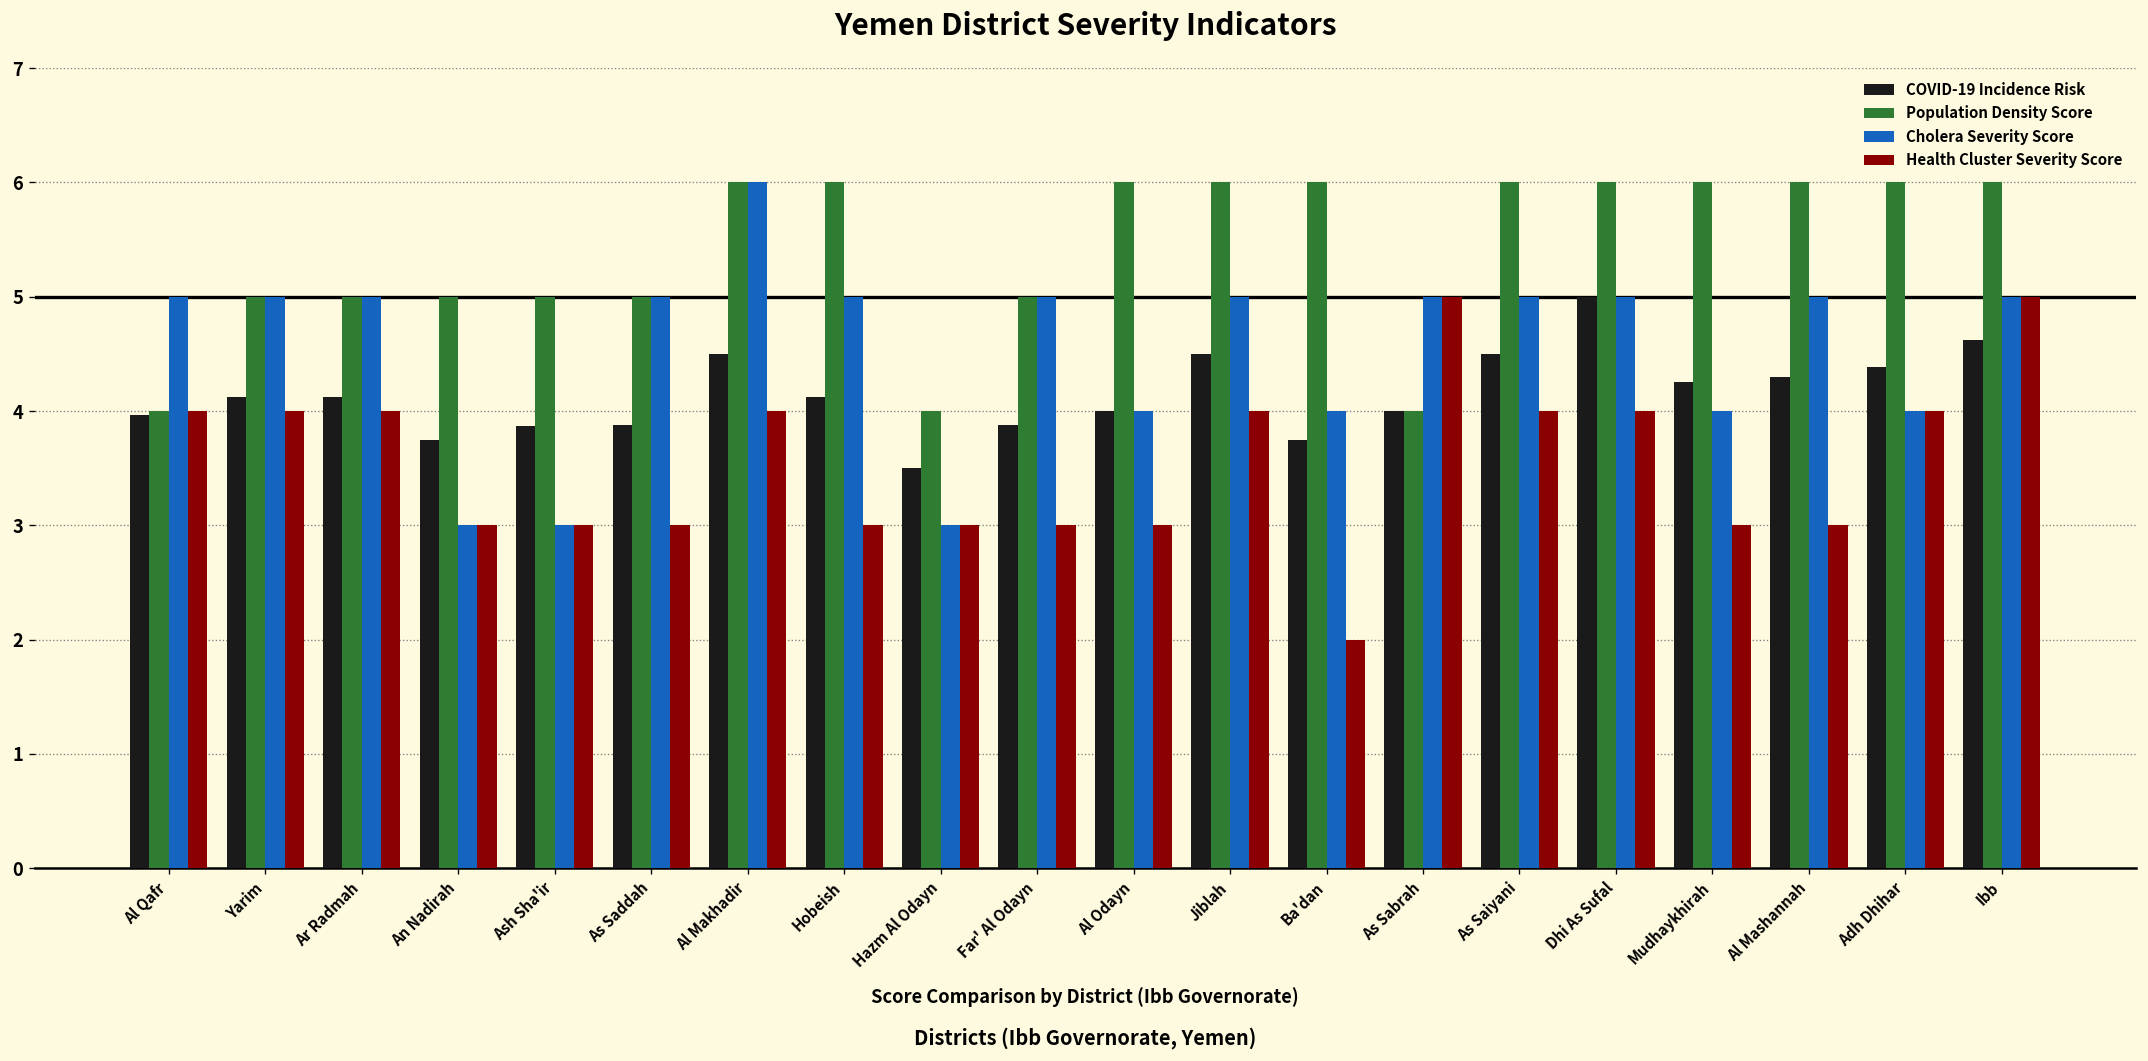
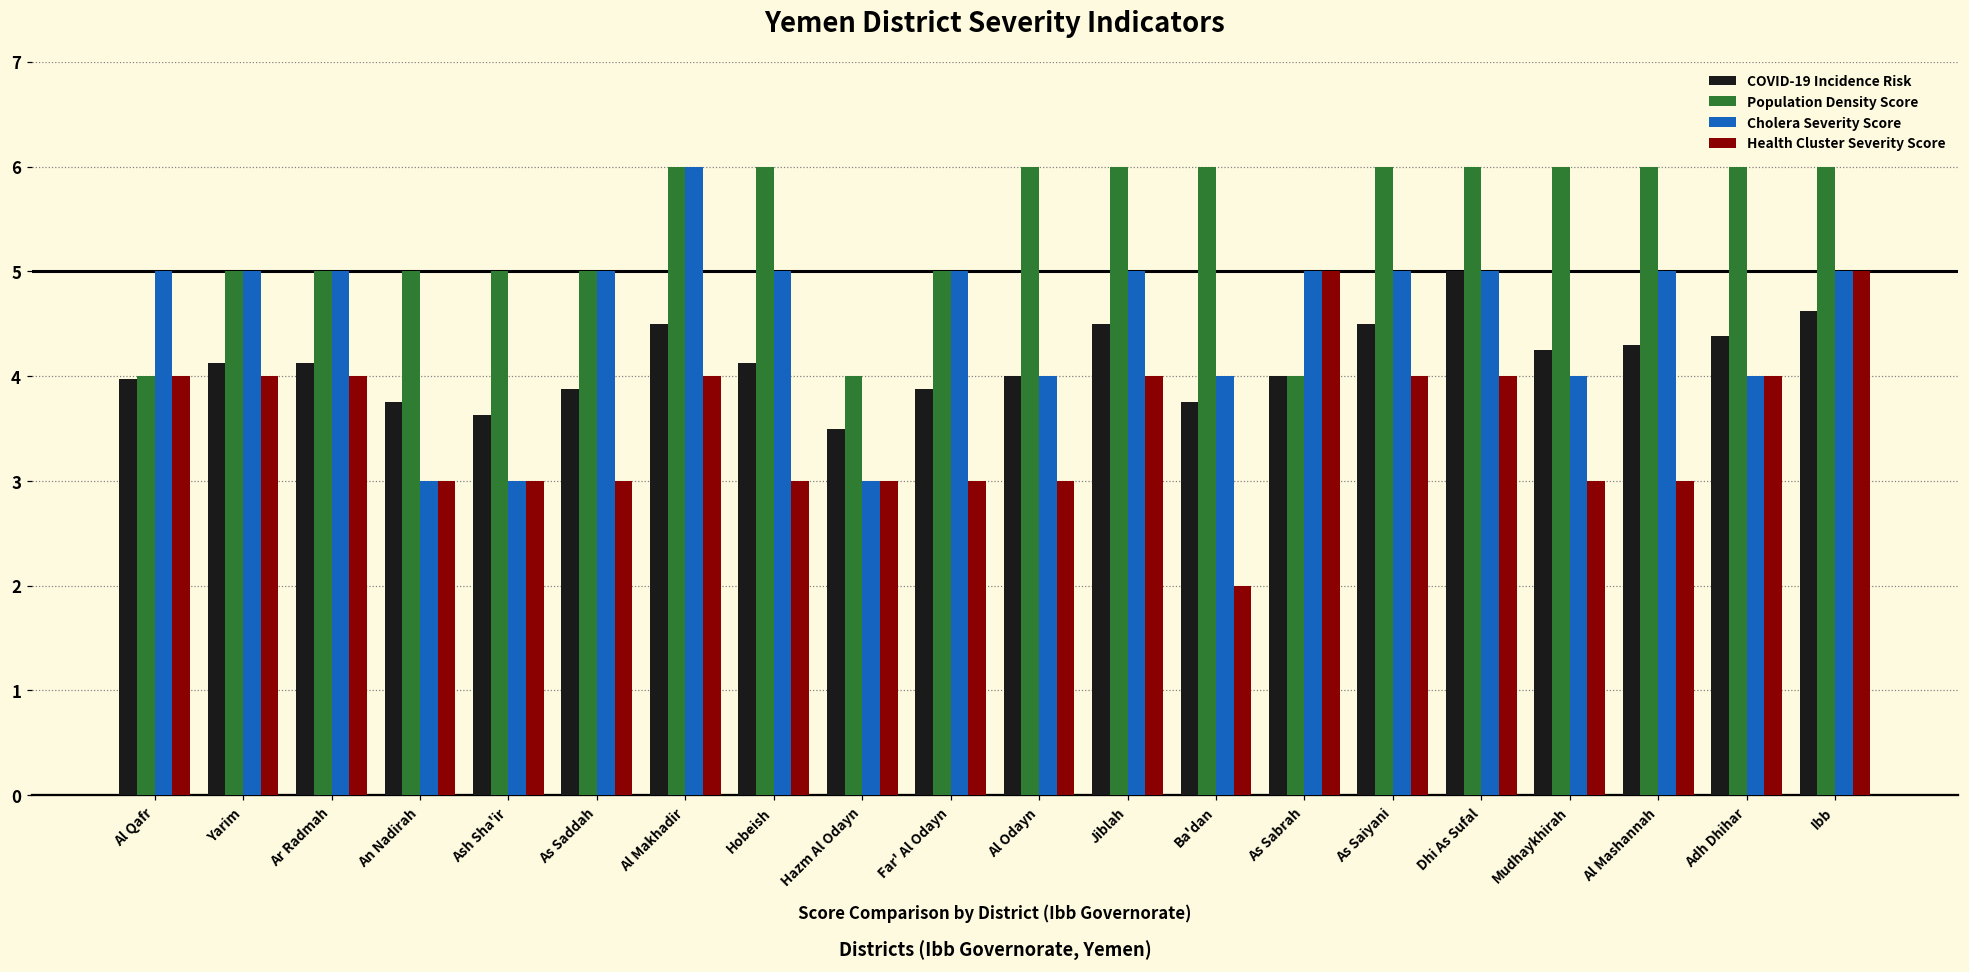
COVID-19 Incidence Risk, Ash Sha'ir: 3.9 -> 3.6
